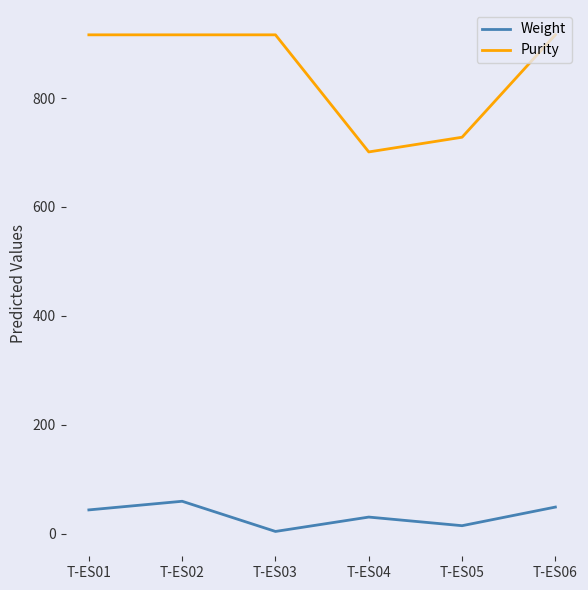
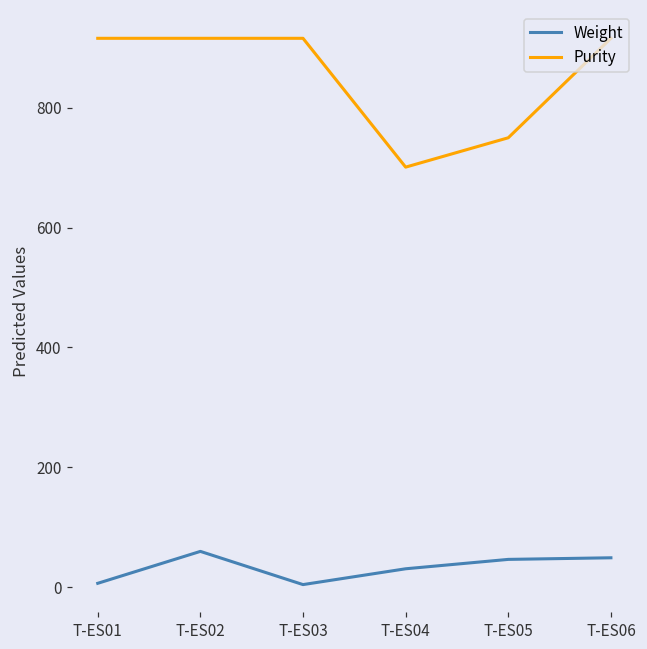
Weight, T-ES01: 40 -> 10
Weight, T-ES05: 10 -> 50
Purity, T-ES05: 730 -> 750
